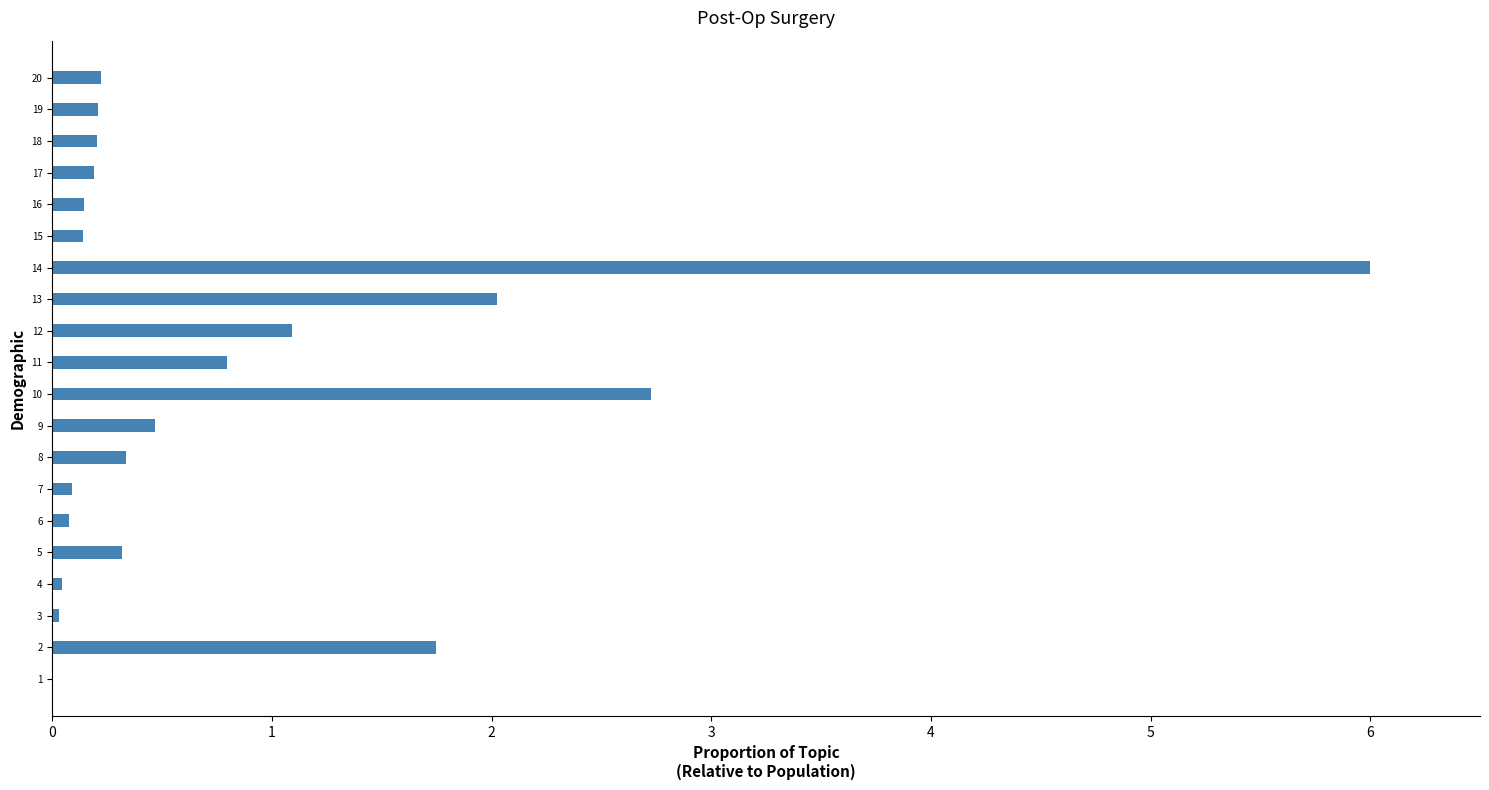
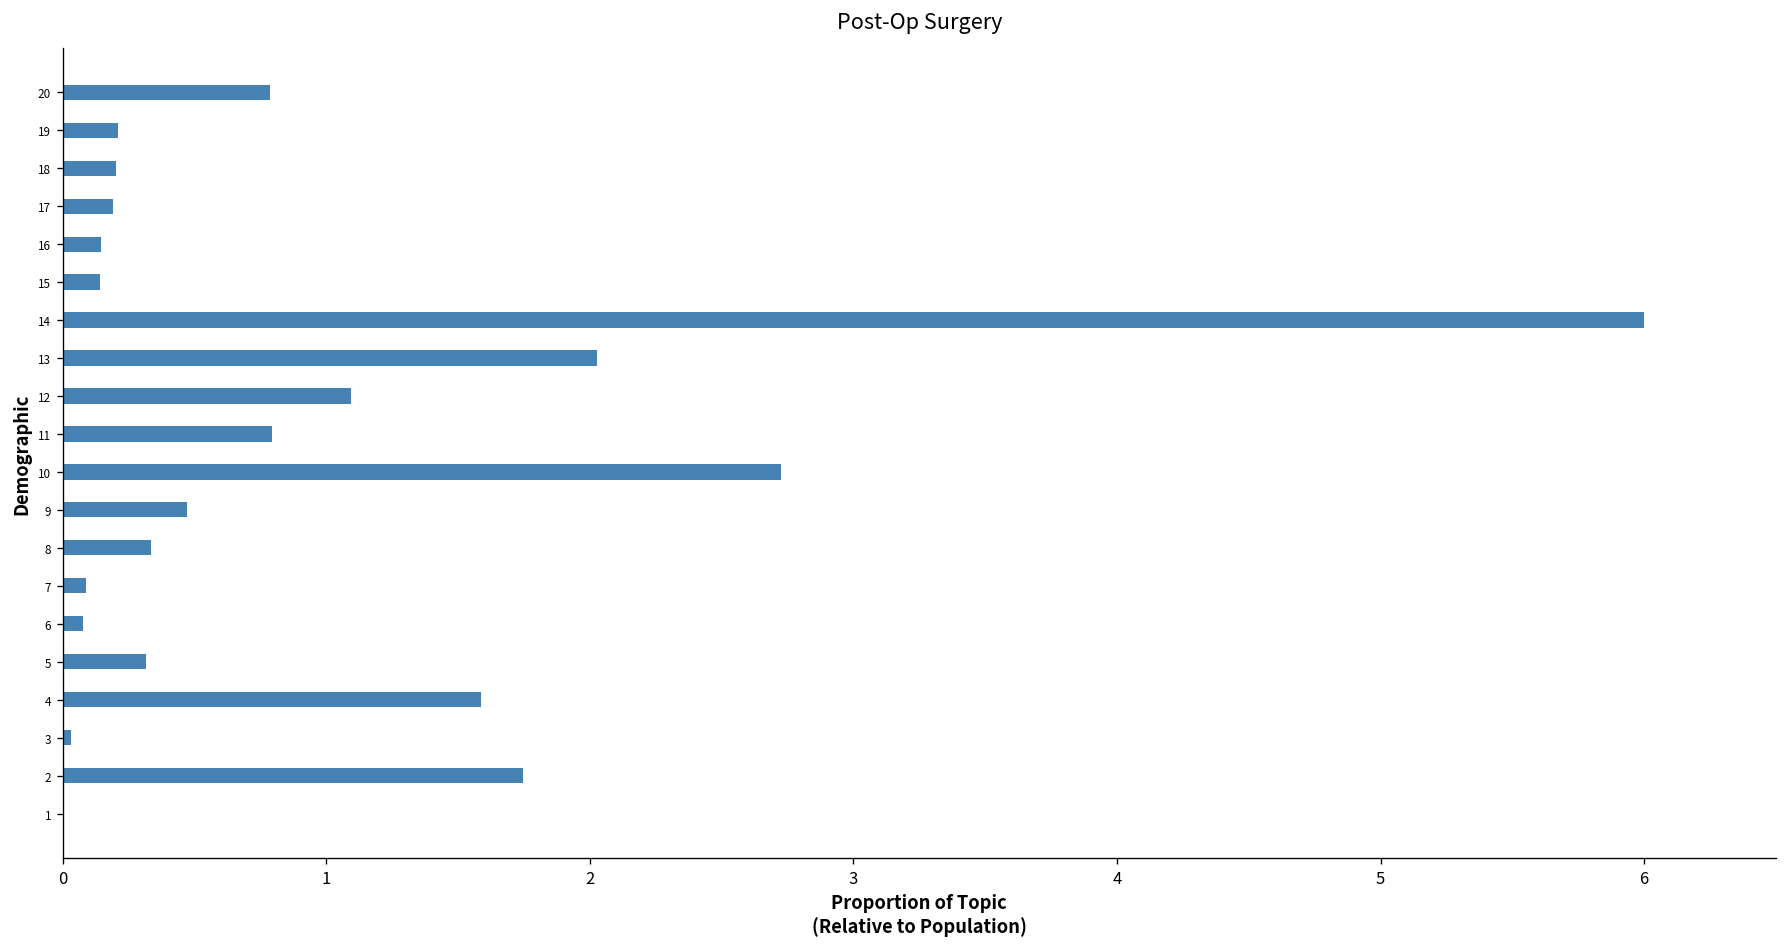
20: 0.22 -> 0.79
4: 0.04 -> 1.59
